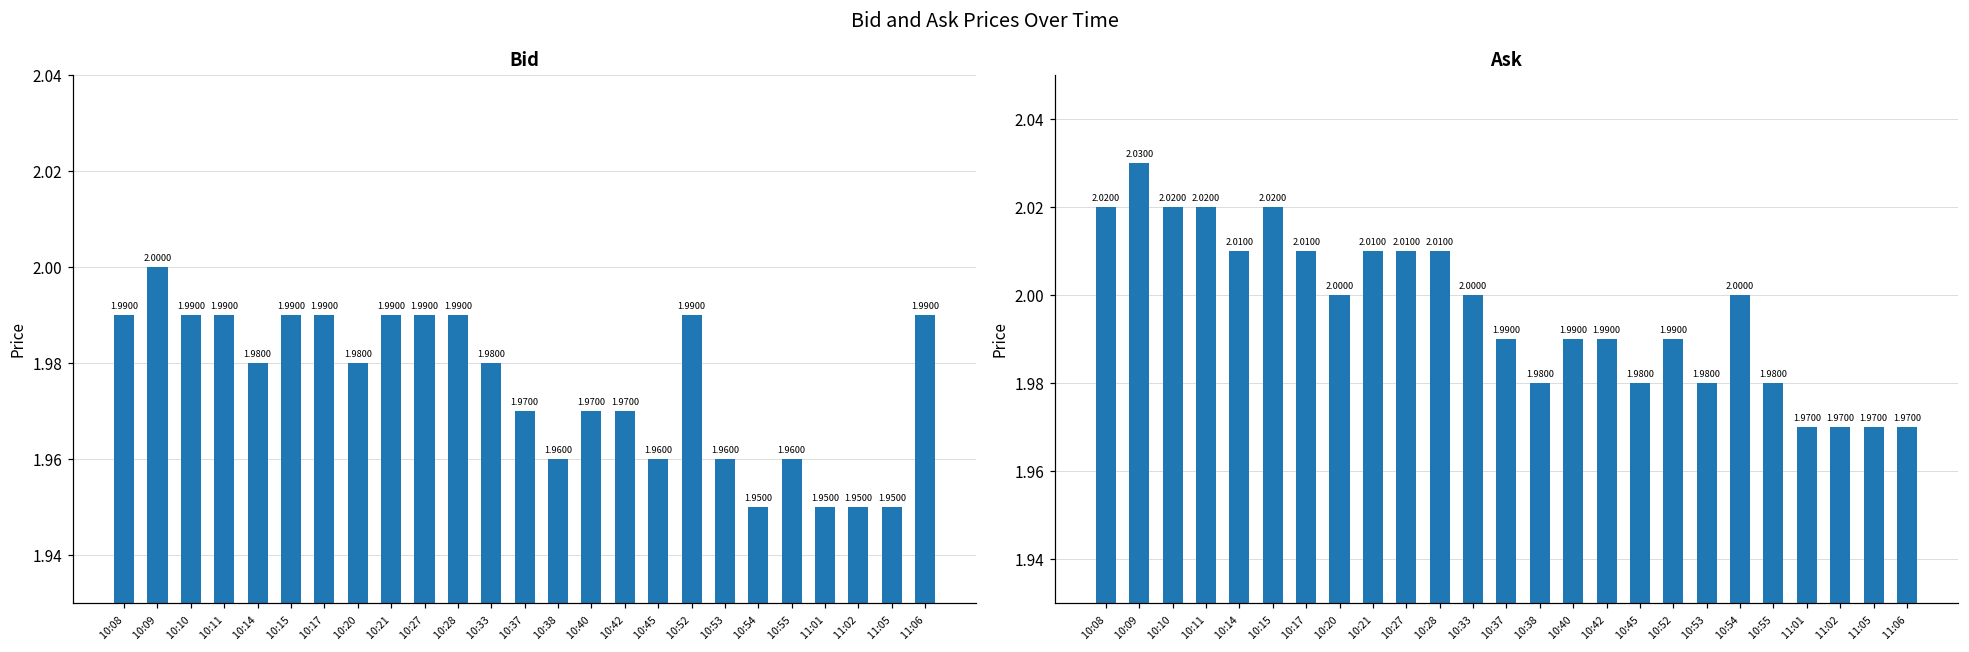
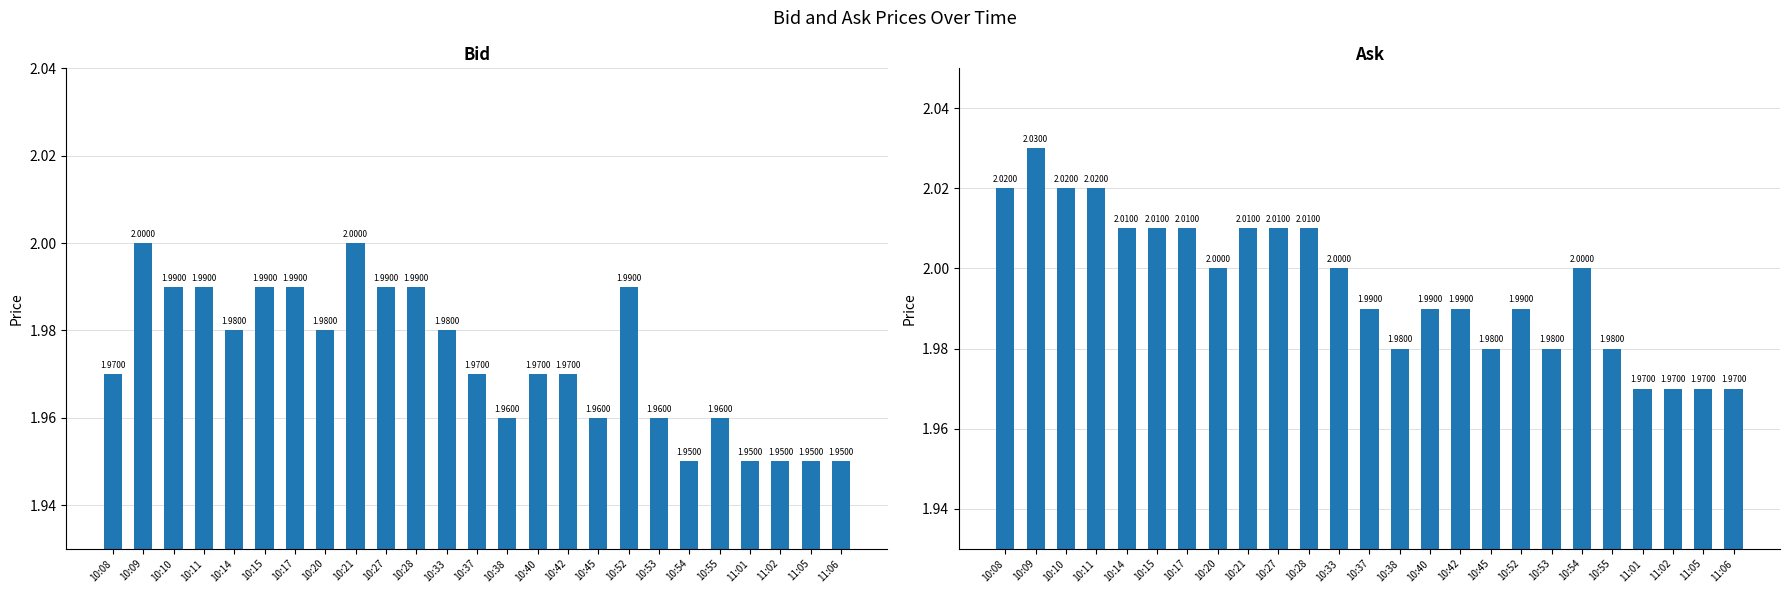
Bid, 10:08: 1.9900 -> 1.9700
Bid, 10:21: 1.9900 -> 2.0000
Bid, 11:06: 1.9900 -> 1.9500
Ask, 10:15: 2.0200 -> 2.0100
